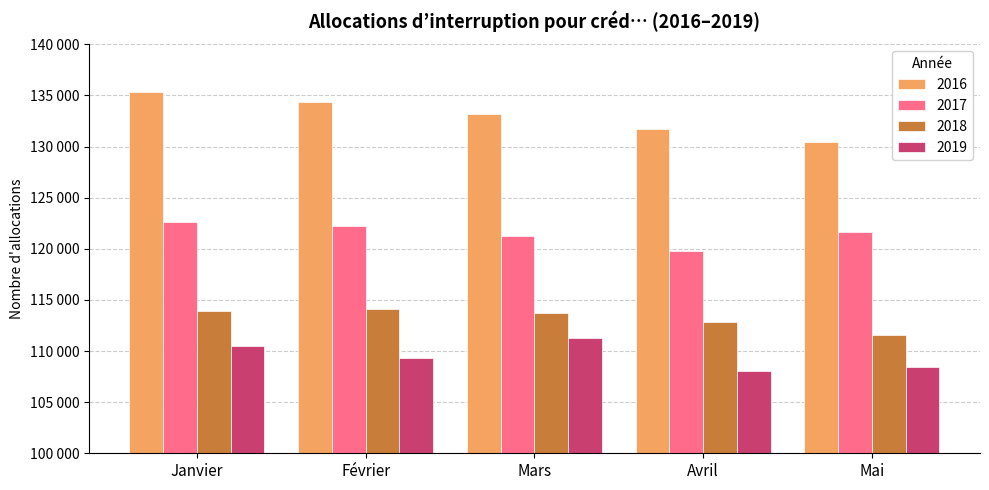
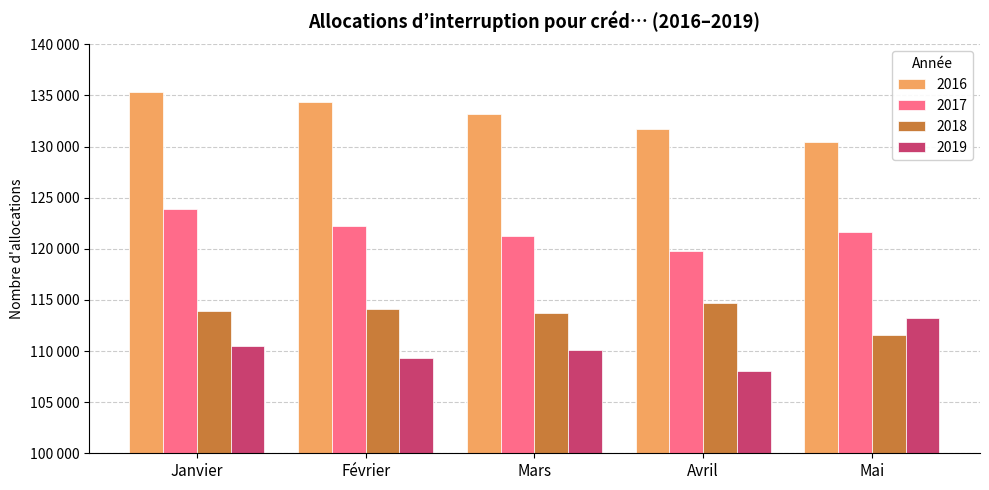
2017, Janvier: 122600 -> 123900
2019, Mars: 111300 -> 110100
2018, Avril: 112800 -> 114700
2019, Mai: 108500 -> 113300
